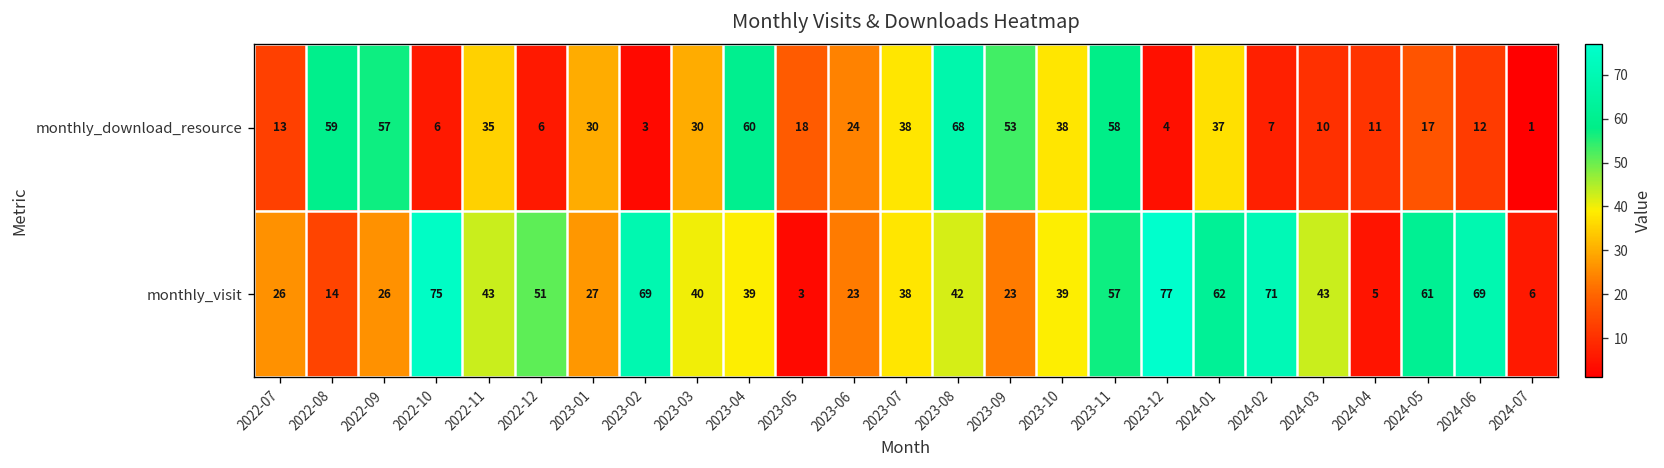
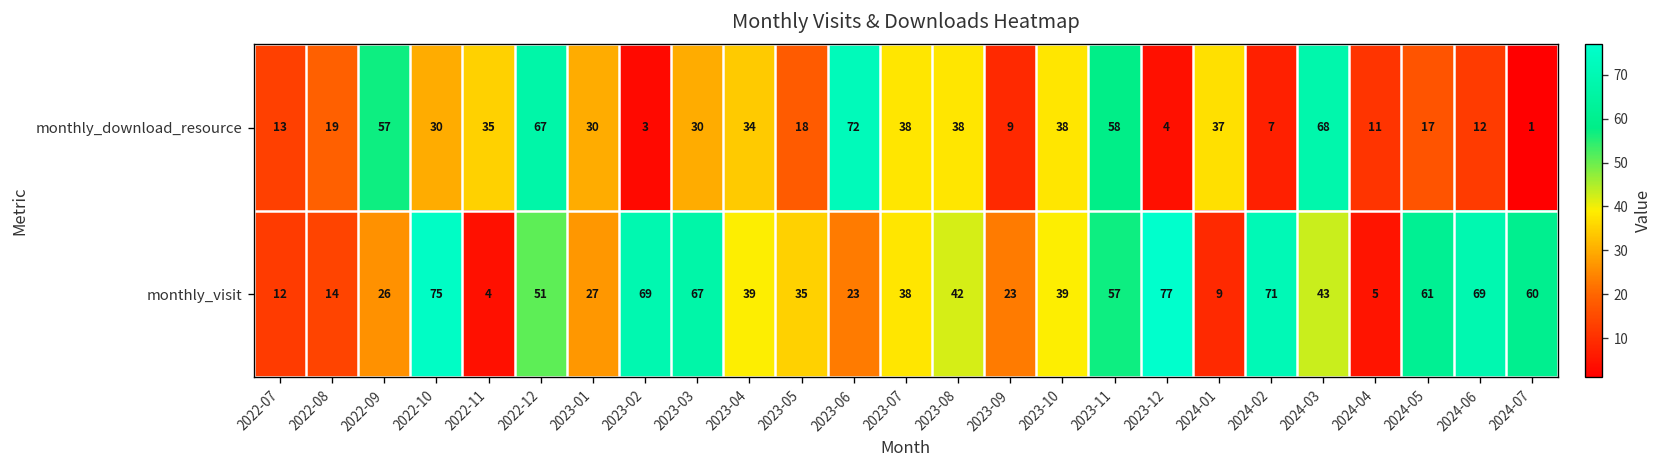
monthly_download_resource, 2022-08: 59 -> 19
monthly_download_resource, 2022-10: 6 -> 30
monthly_download_resource, 2022-12: 6 -> 67
monthly_download_resource, 2023-04: 60 -> 34
monthly_download_resource, 2023-06: 24 -> 72
monthly_download_resource, 2023-08: 68 -> 38
monthly_download_resource, 2023-09: 53 -> 9
monthly_download_resource, 2024-03: 10 -> 68
monthly_visit, 2022-07: 26 -> 12
monthly_visit, 2022-11: 43 -> 4
monthly_visit, 2023-03: 40 -> 67
monthly_visit, 2023-05: 3 -> 35
monthly_visit, 2024-01: 62 -> 9
monthly_visit, 2024-07: 6 -> 60
